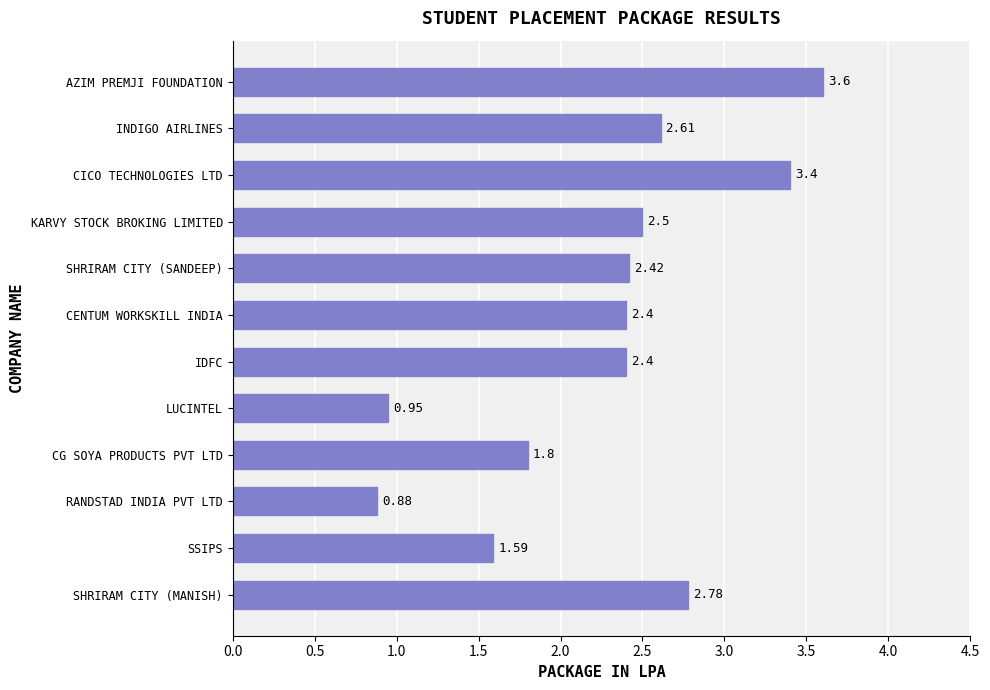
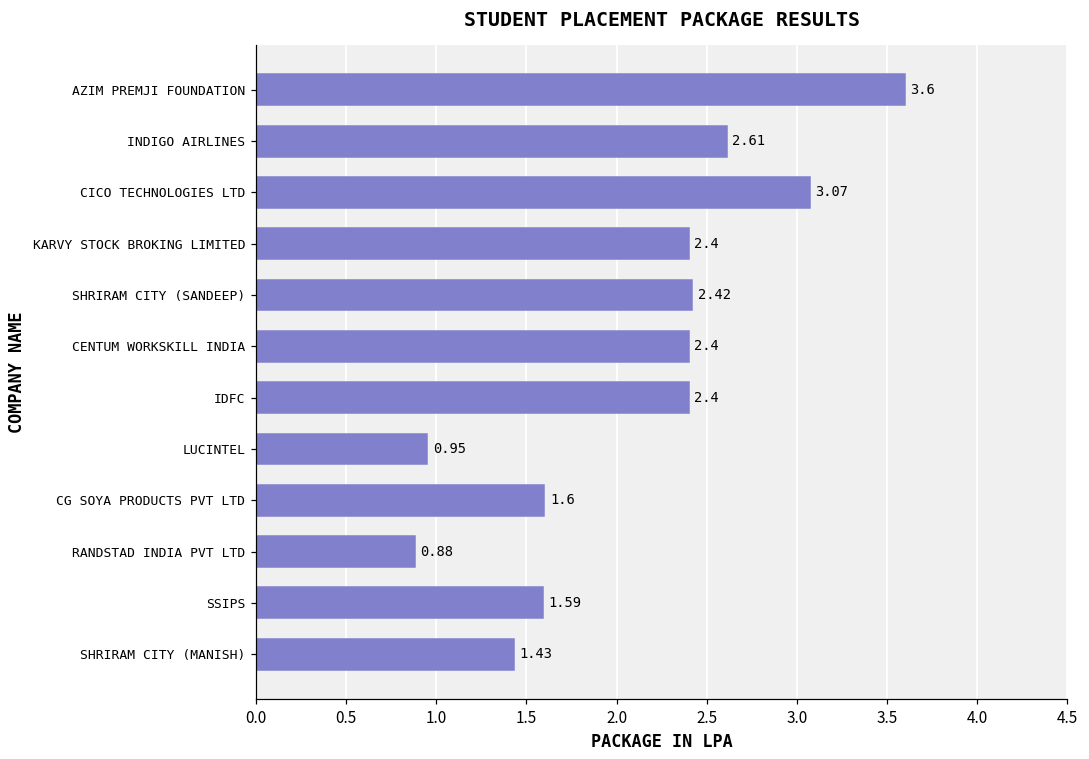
CICO TECHNOLOGIES LTD: 3.4 -> 3.07
KARVY STOCK BROKING LIMITED: 2.5 -> 2.4
CG SOYA PRODUCTS PVT LTD: 1.8 -> 1.6
SHRIRAM CITY (MANISH): 2.78 -> 1.43
